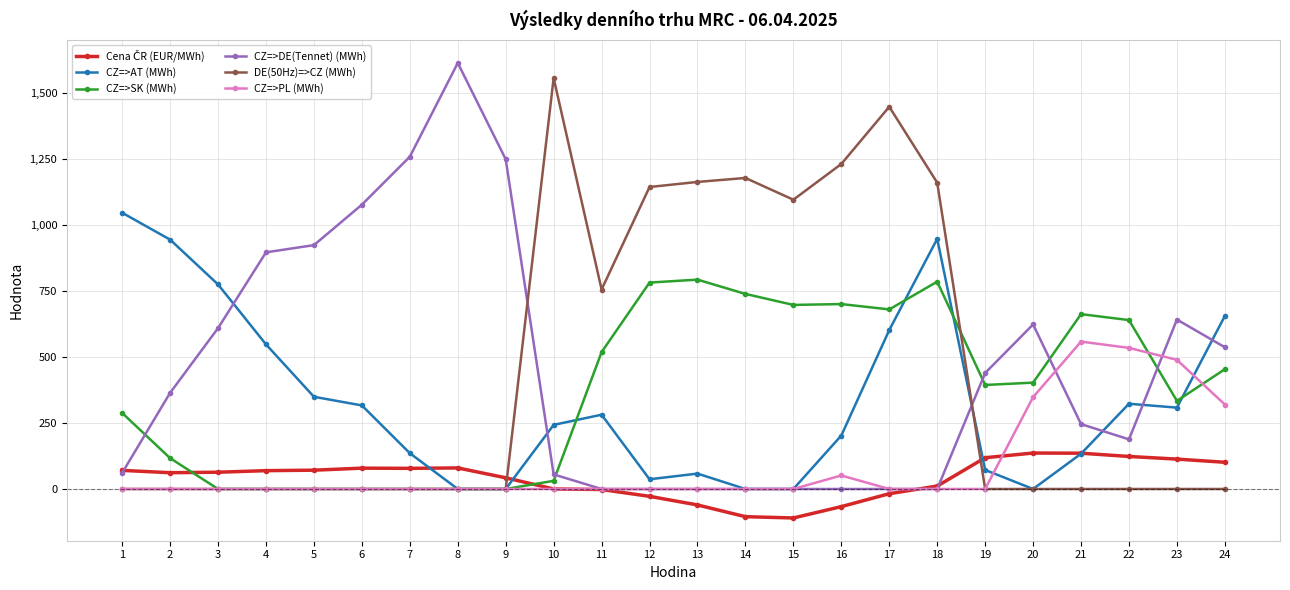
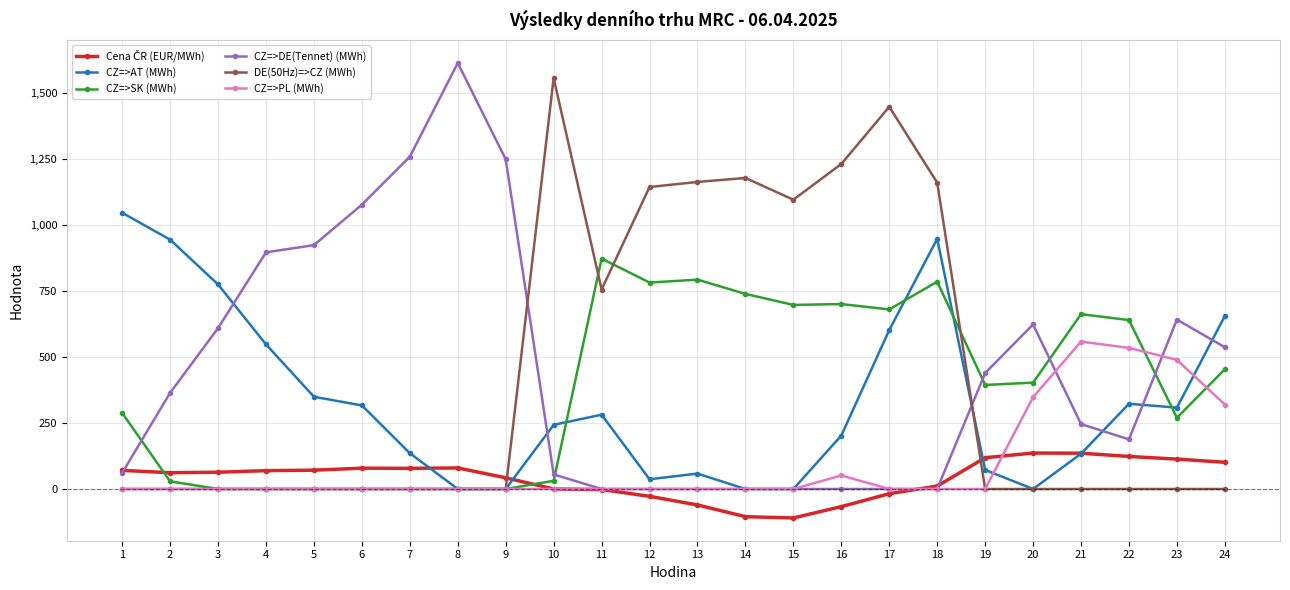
CZ=>SK (MWh), 2: 120 -> 30
CZ=>SK (MWh), 11: 520 -> 870
CZ=>SK (MWh), 23: 330 -> 270
